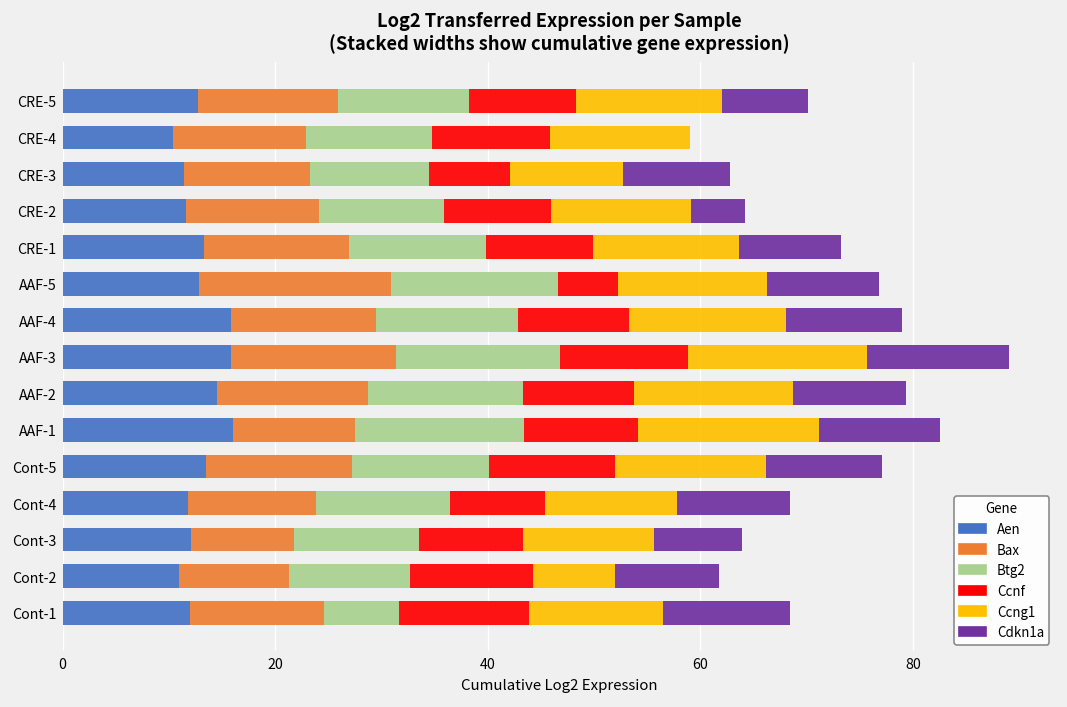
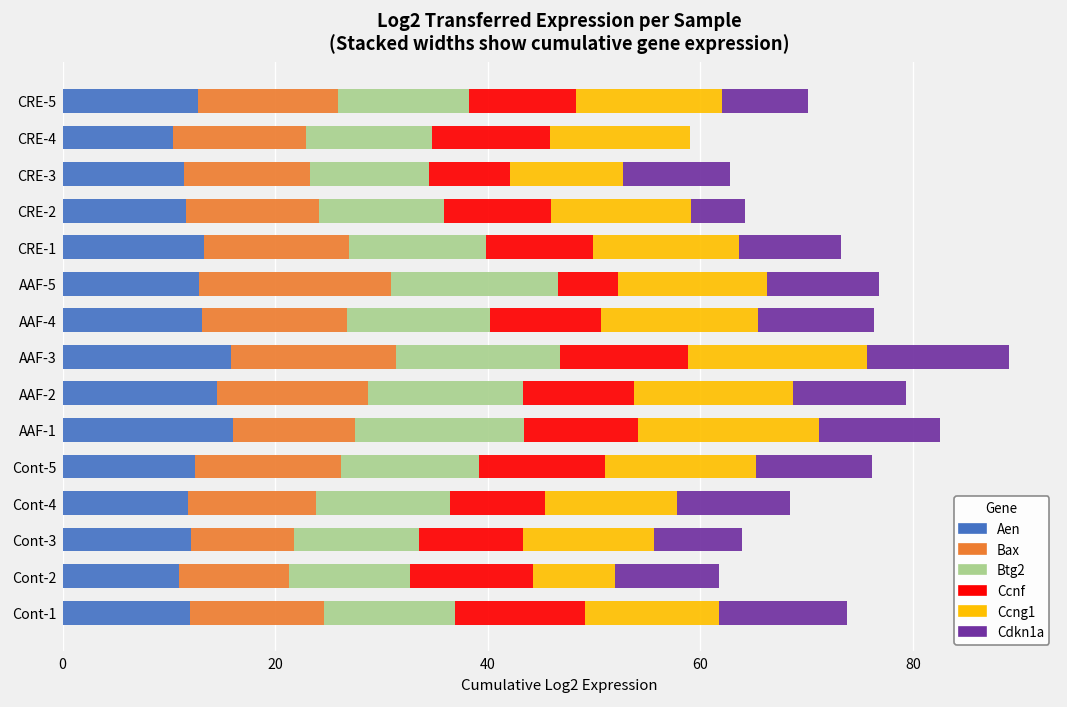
Aen, AAF-4: 16 -> 13
Aen, Cont-5: 13.5 -> 12.5
Btg2, Cont-1: 7 -> 12
